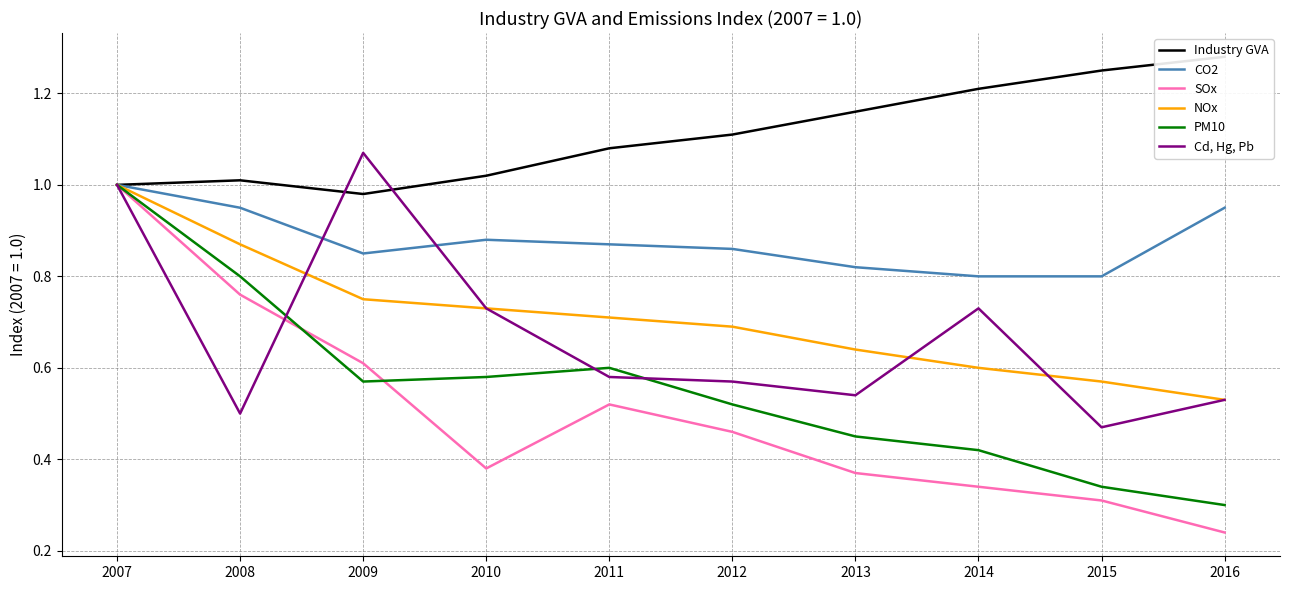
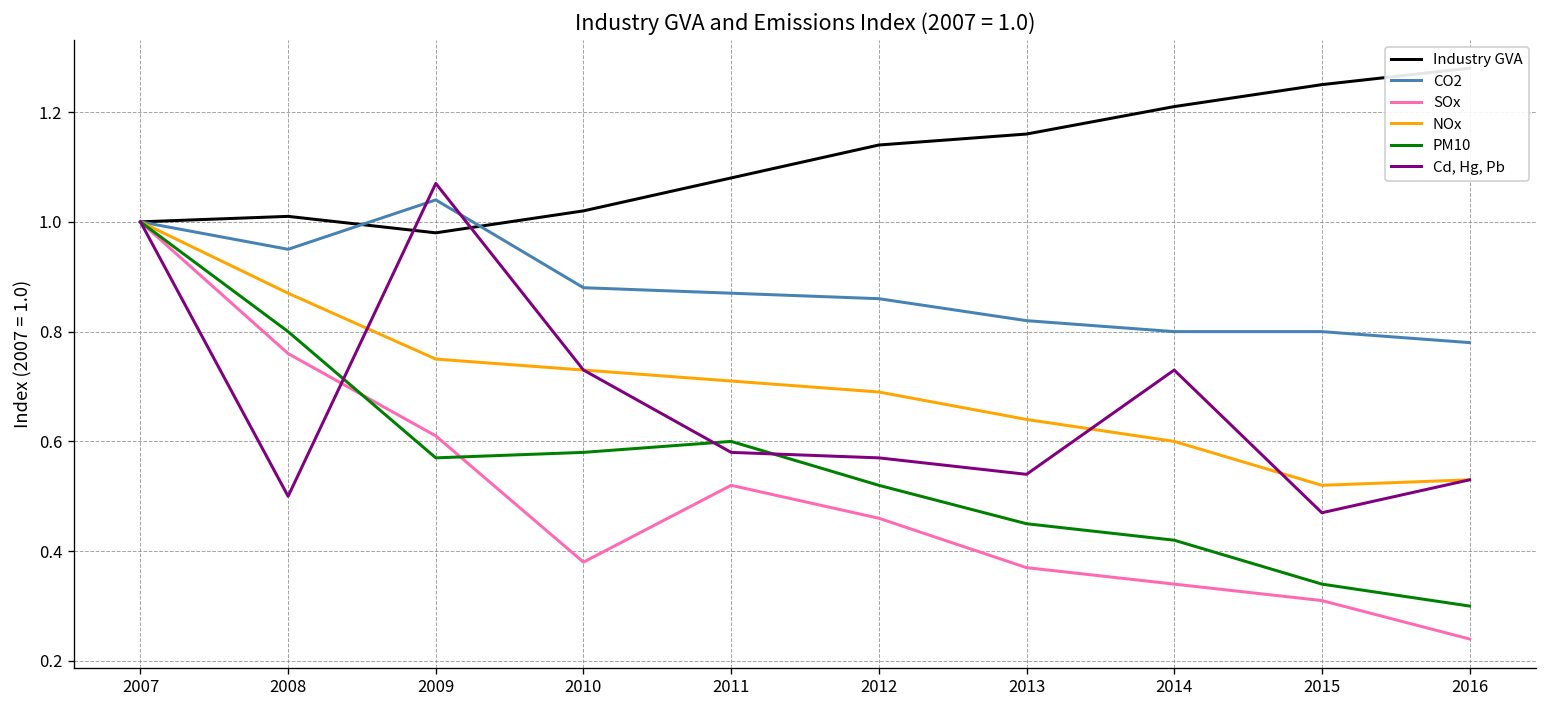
CO2, 2009: 0.85 -> 1.04
Industry GVA, 2012: 1.11 -> 1.14
NOx, 2015: 0.57 -> 0.52
CO2, 2016: 0.95 -> 0.78
